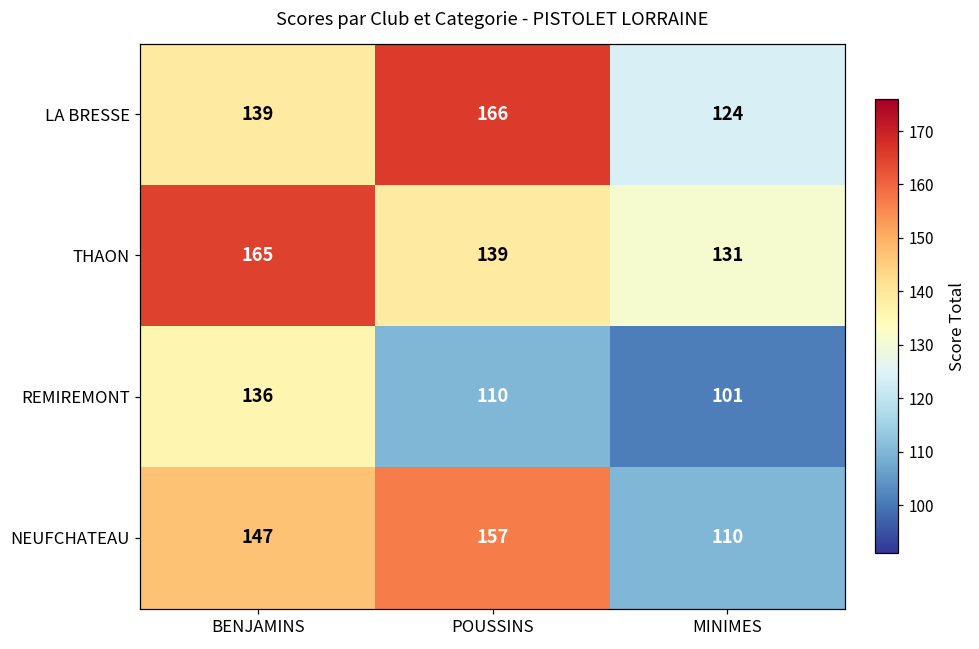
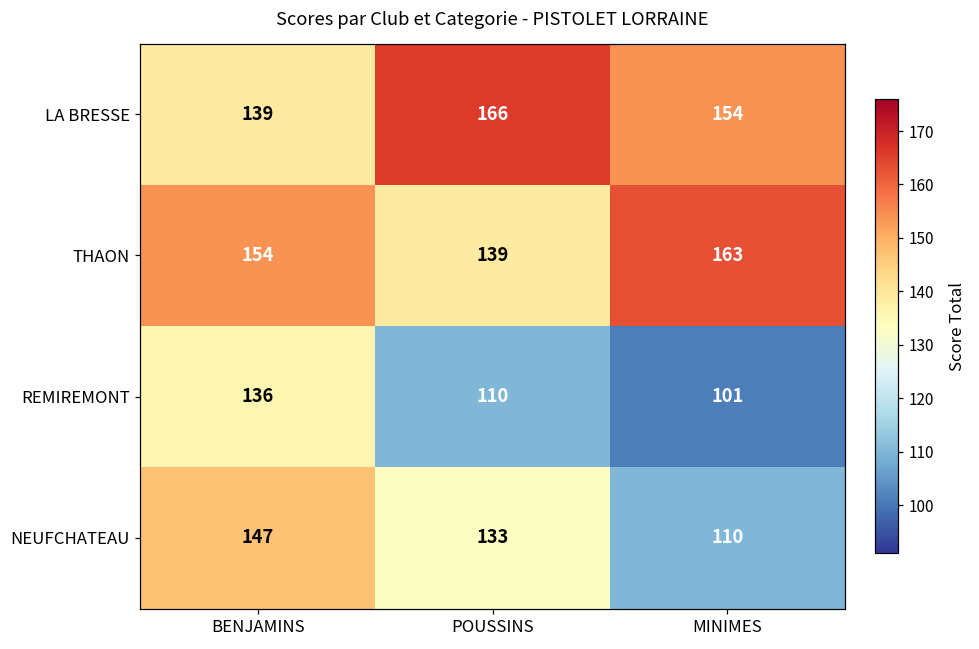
LA BRESSE, MINIMES: 124 -> 154
THAON, BENJAMINS: 165 -> 154
THAON, MINIMES: 131 -> 163
NEUFCHATEAU, POUSSINS: 157 -> 133
